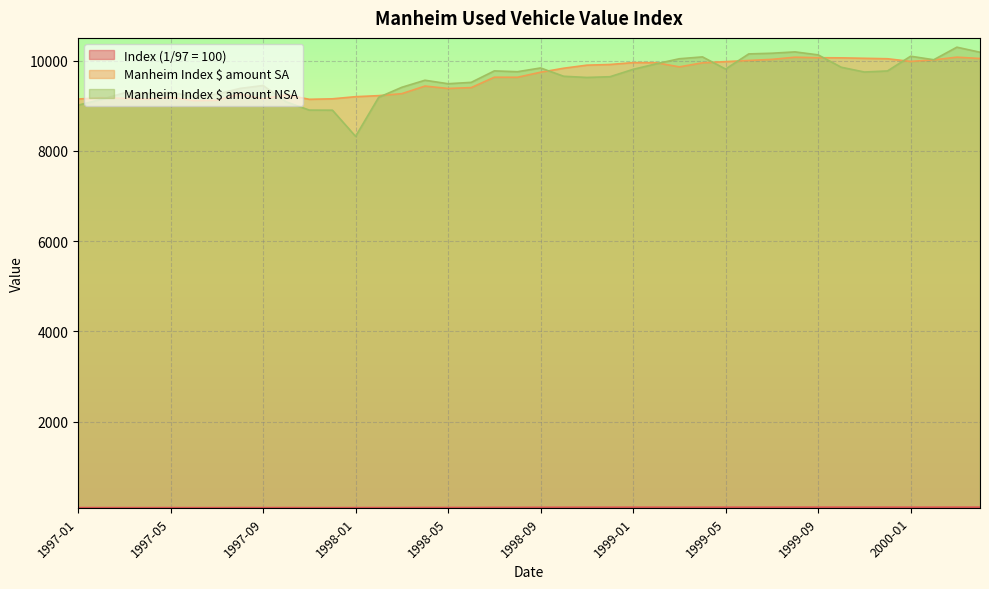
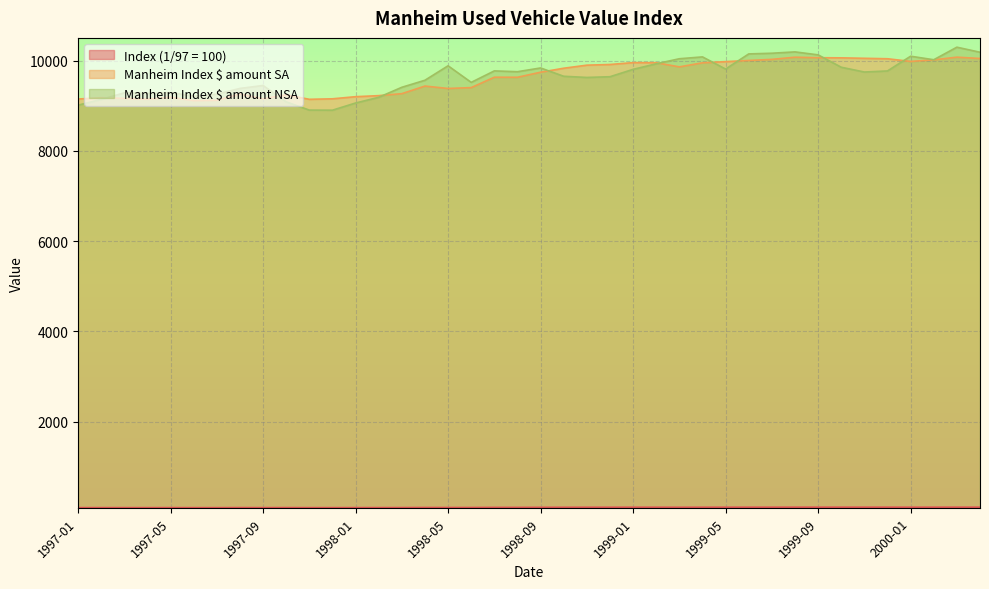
Manheim Index $ amount NSA, 1998-01: 8300 -> 9100
Manheim Index $ amount NSA, 1998-05: 9500 -> 9900
